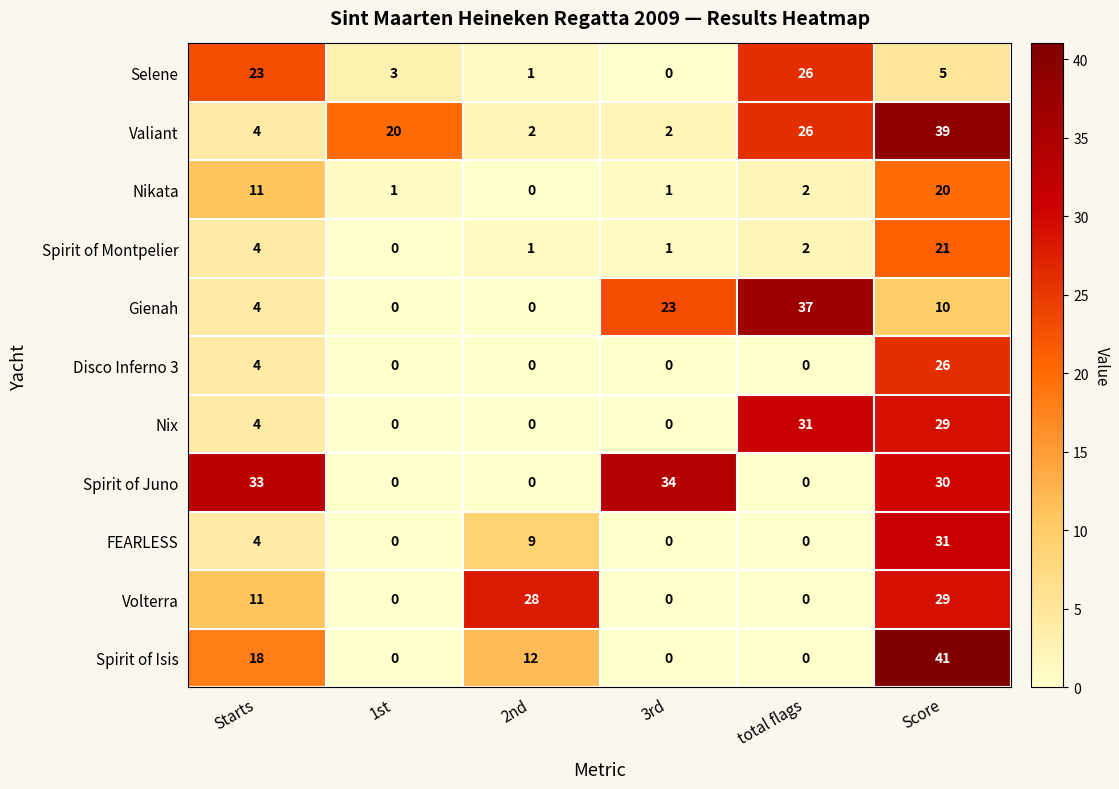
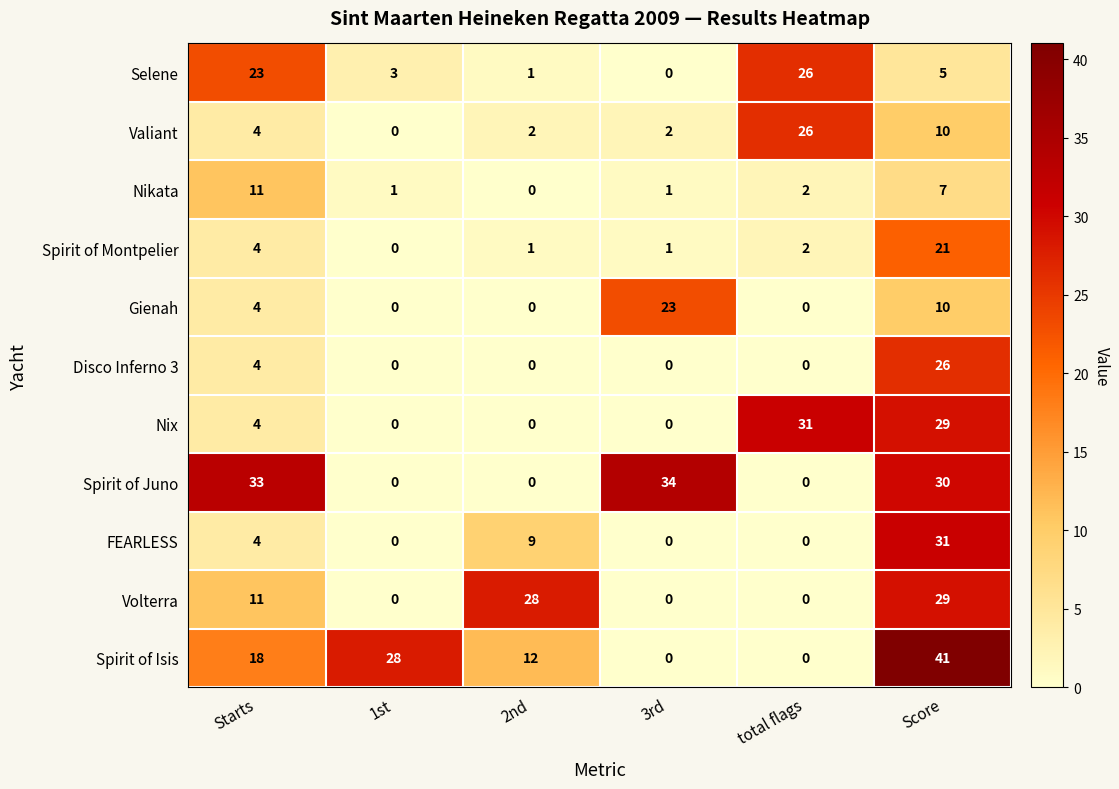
Valiant, 1st: 20 -> 0
Valiant, Score: 39 -> 10
Nikata, Score: 20 -> 7
Gienah, total flags: 37 -> 0
Spirit of Isis, 1st: 0 -> 28
